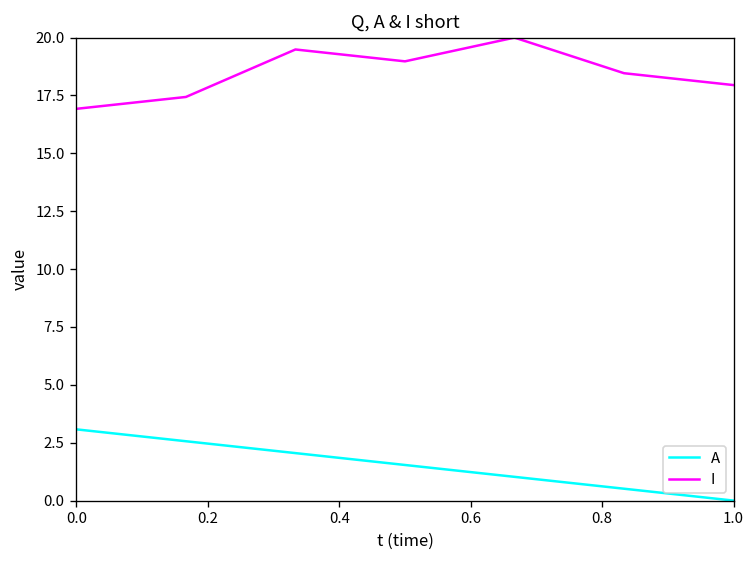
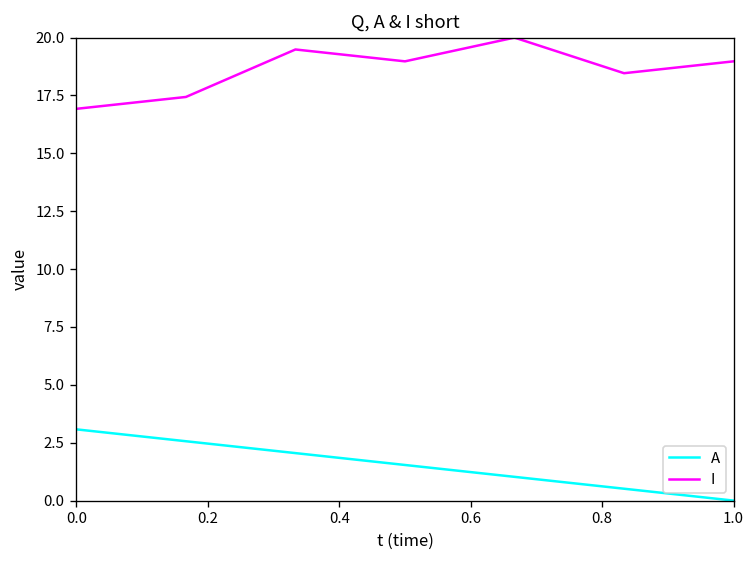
I, 1.0: 17.9 -> 19.0
